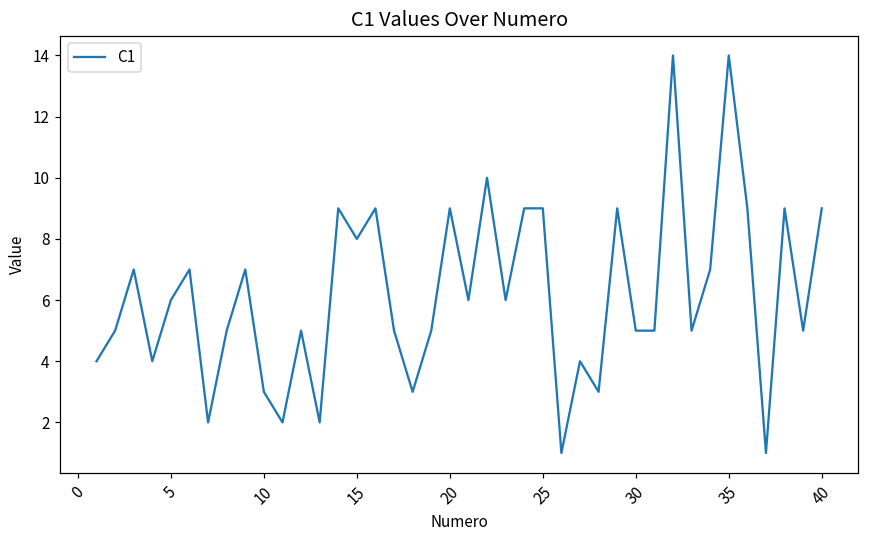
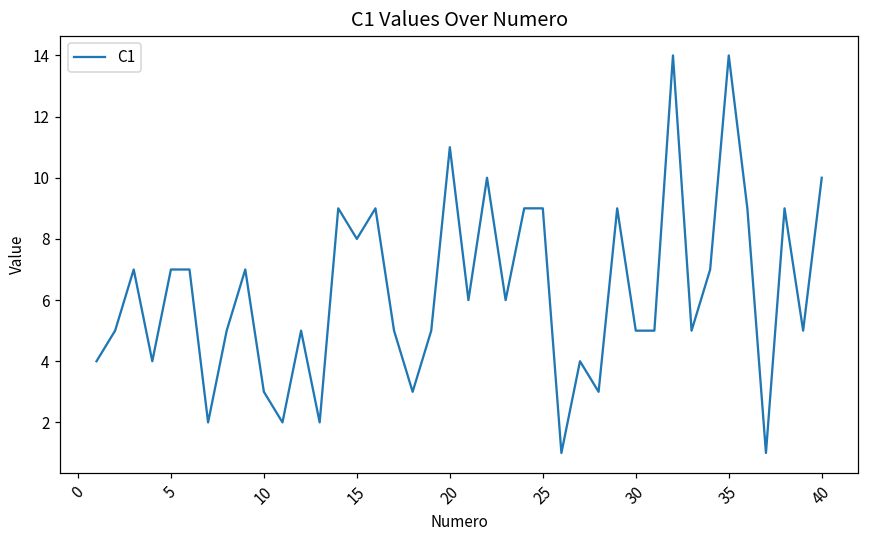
5: 6 -> 7
20: 9 -> 11
40: 9 -> 10
